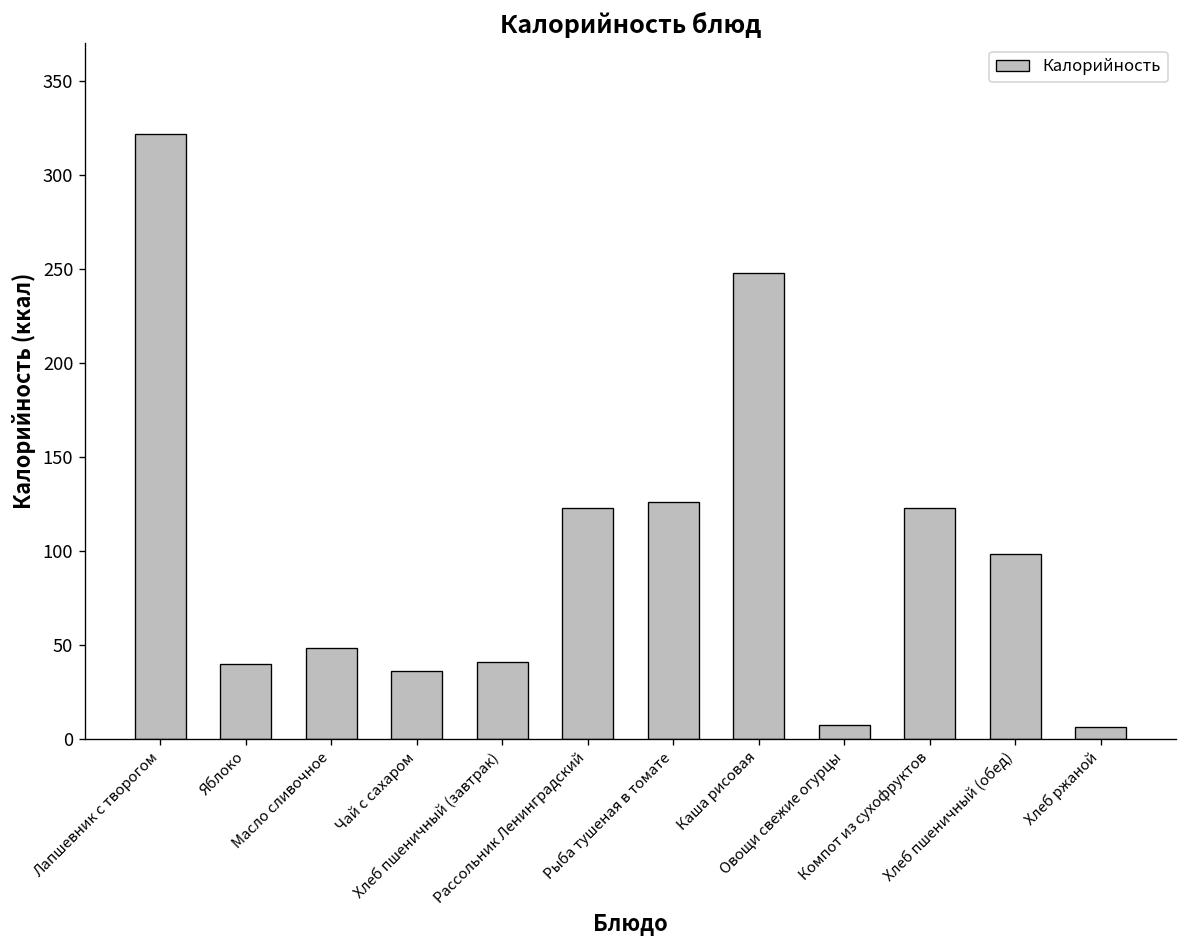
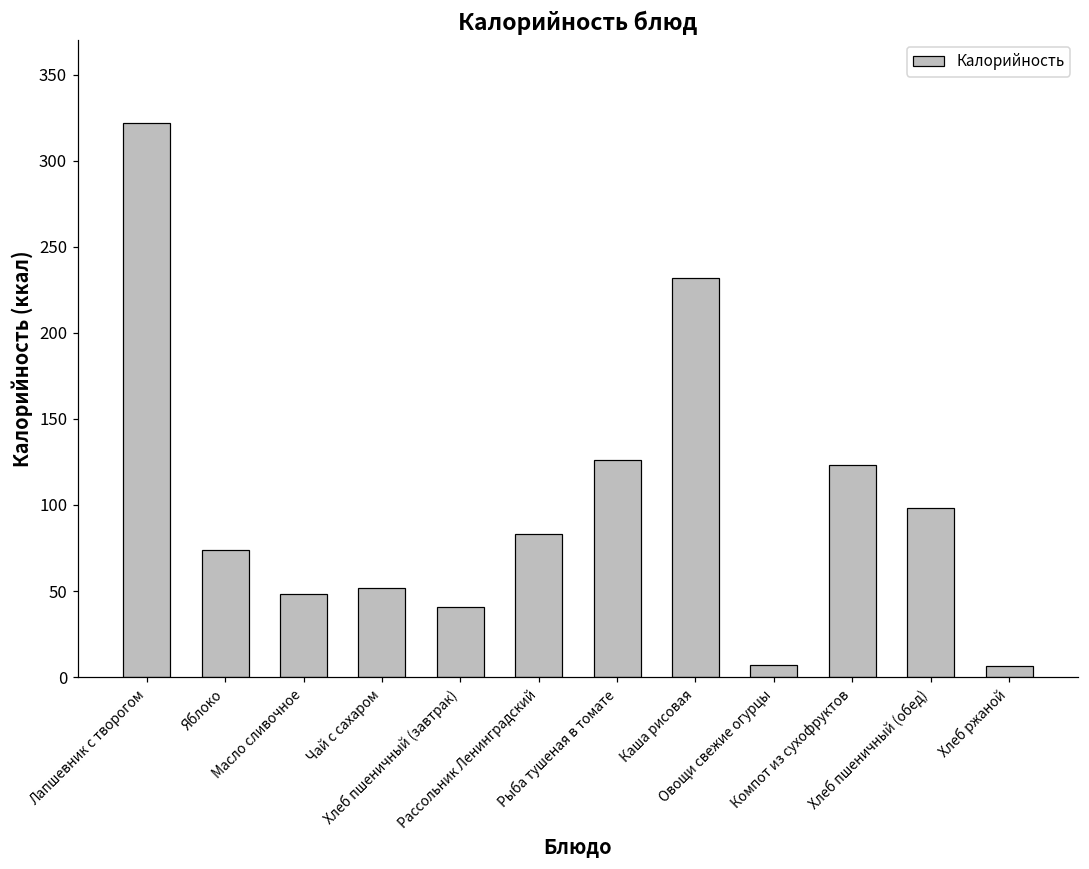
Яблоко: 40 -> 74
Чай с сахаром: 36 -> 52
Рассольник Ленинградский: 123 -> 83
Каша рисовая: 248 -> 232
